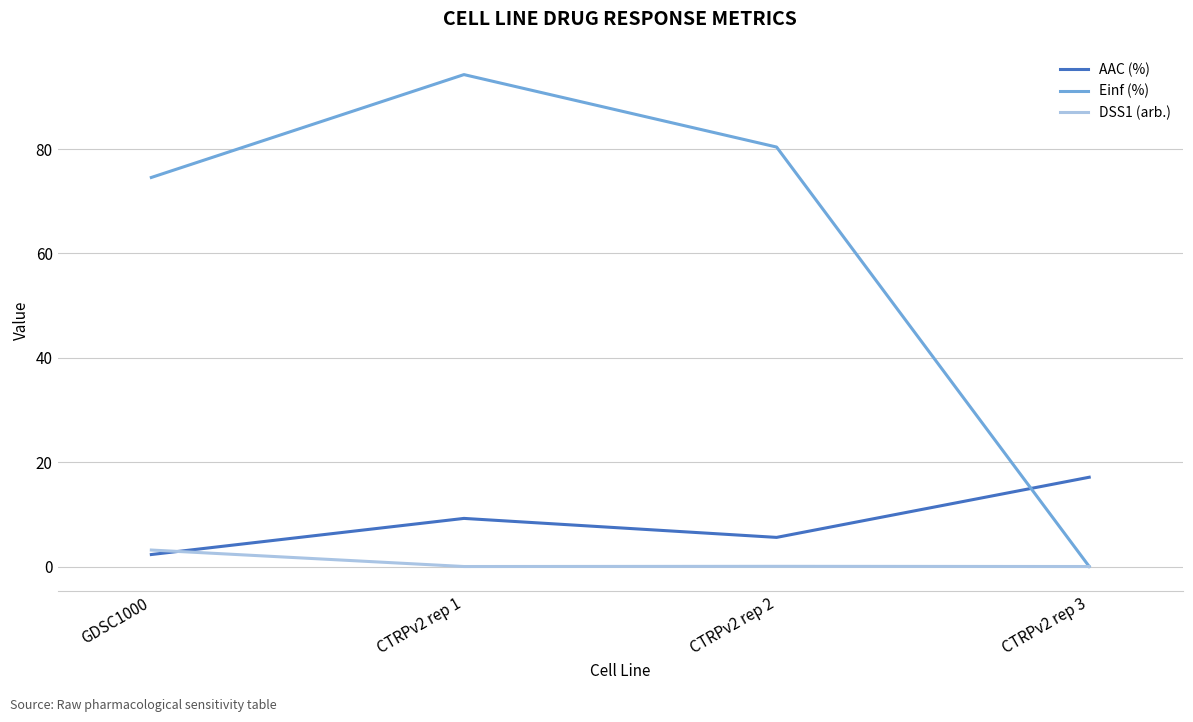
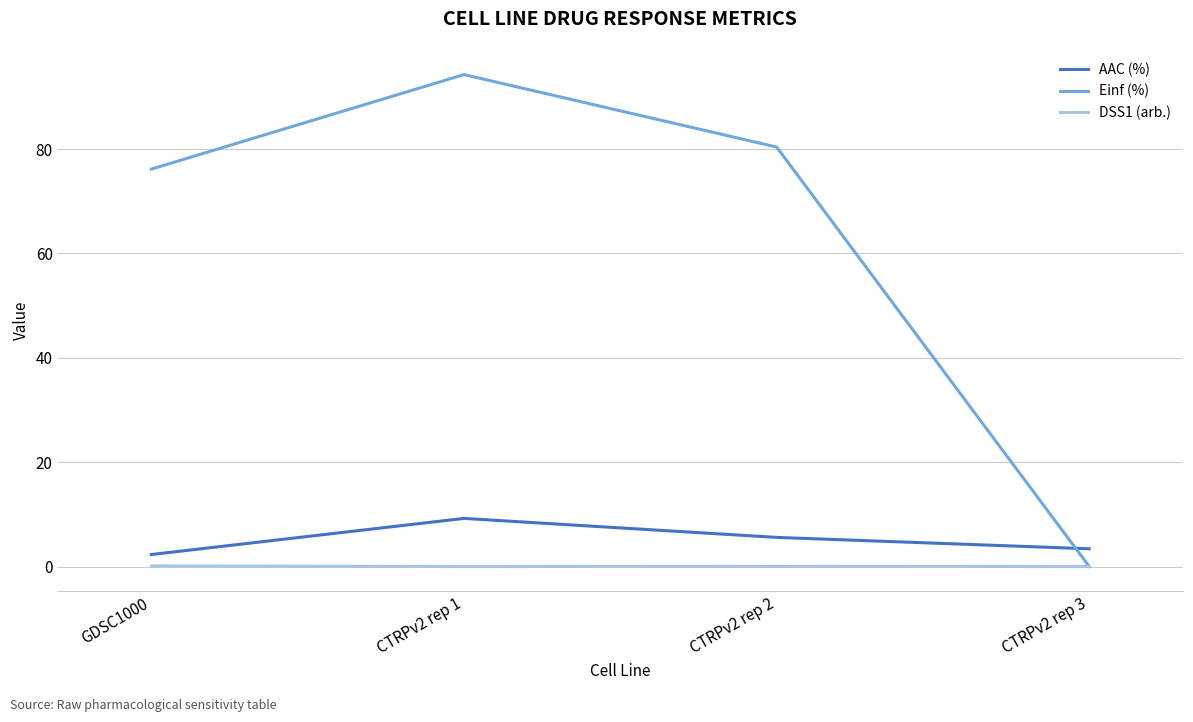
Einf (%), GDSC1000: 75 -> 76
DSS1 (arb.), GDSC1000: 3 -> 0
AAC (%), CTRPv2 rep 3: 17 -> 3
